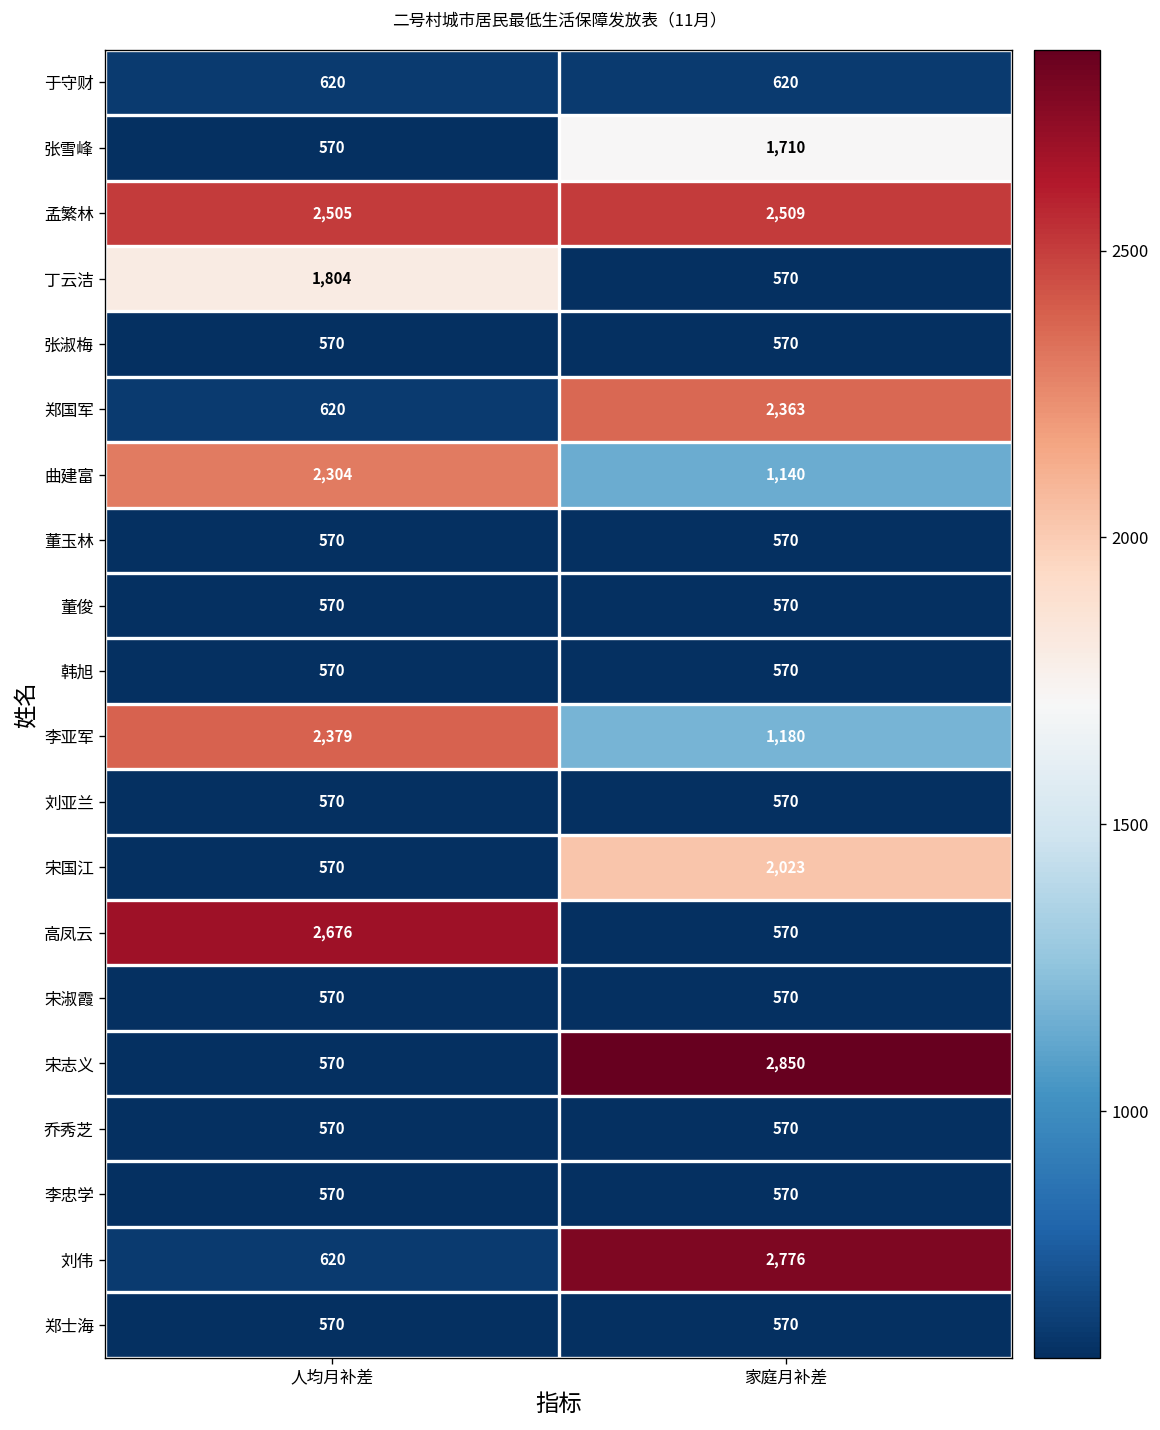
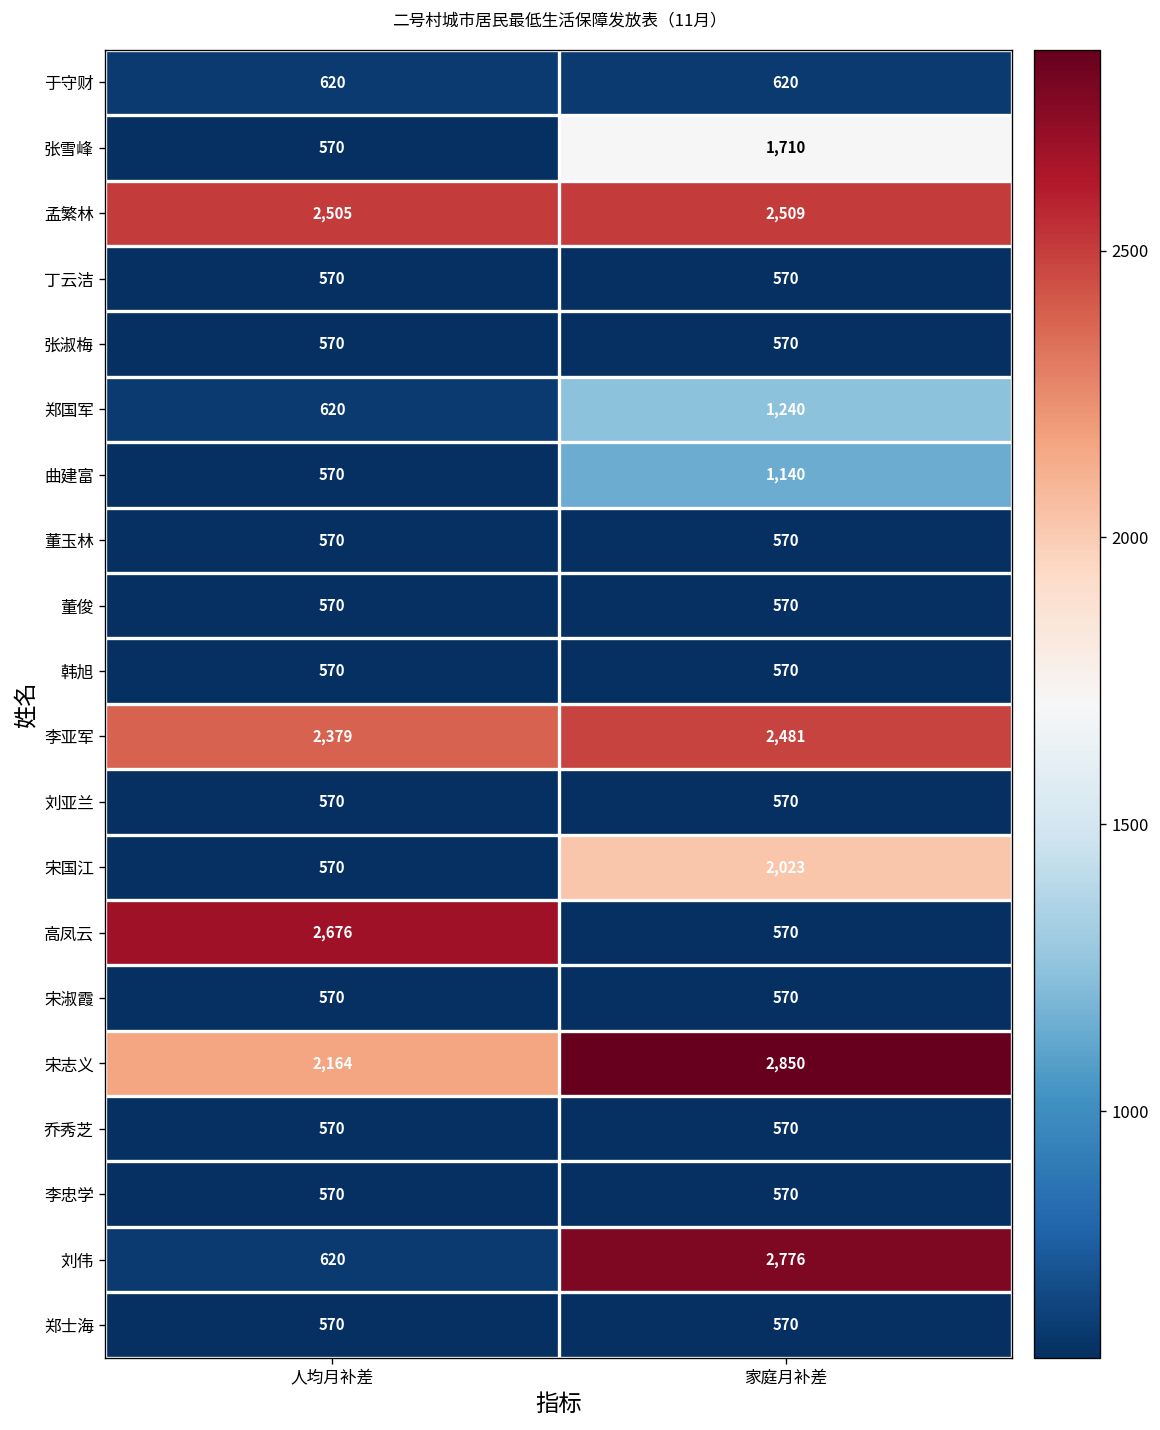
丁云洁, 人均月补差: 1,804 -> 570
郑国军, 家庭月补差: 2,363 -> 1,240
曲建富, 人均月补差: 2,304 -> 570
李亚军, 家庭月补差: 1,180 -> 2,481
宋志义, 人均月补差: 570 -> 2,164
